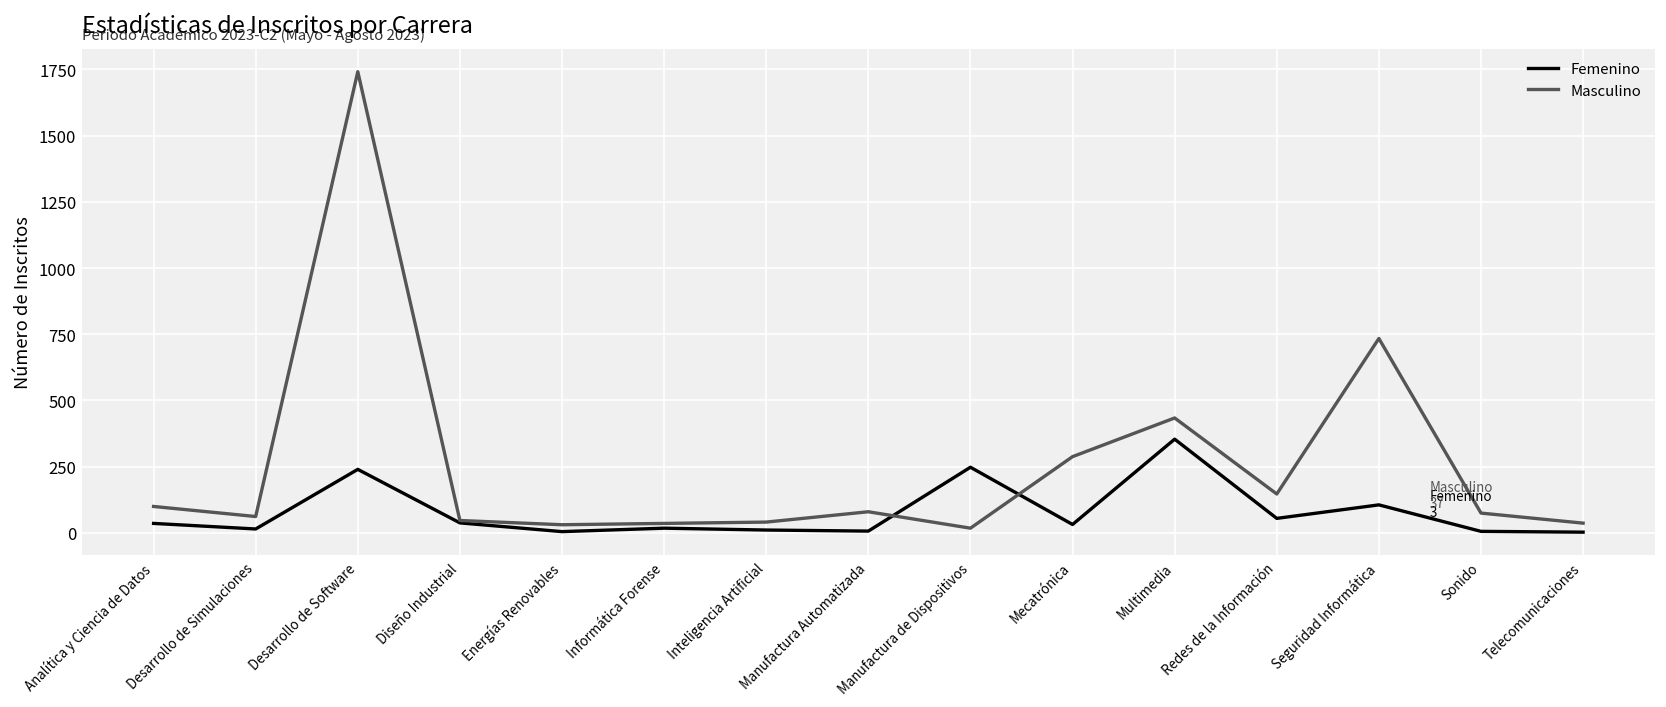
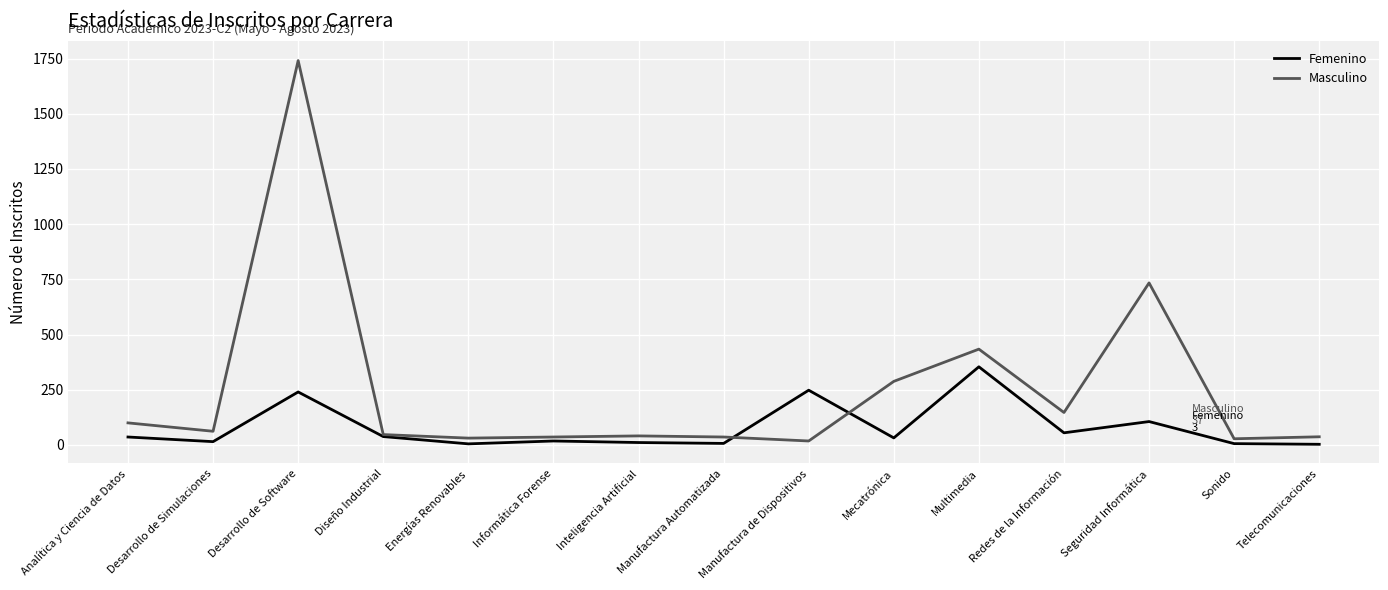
Masculino, Manufactura Automatizada: 80 -> 40
Masculino, Sonido: 80 -> 30
